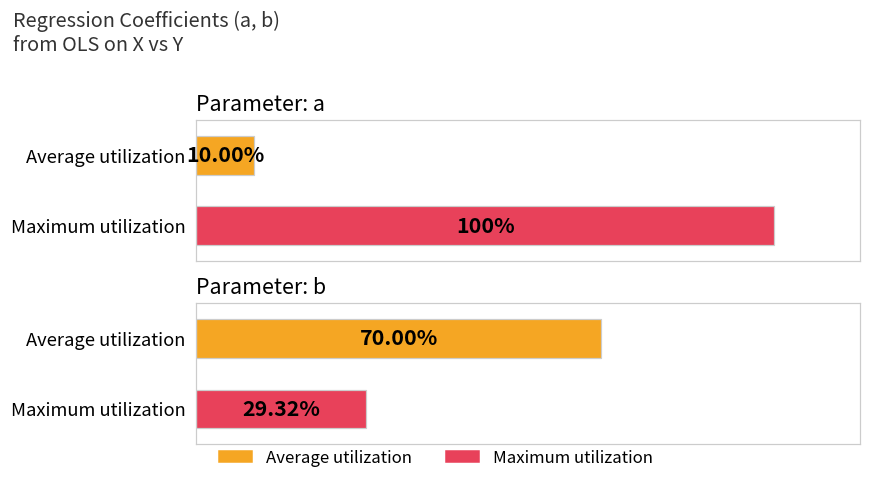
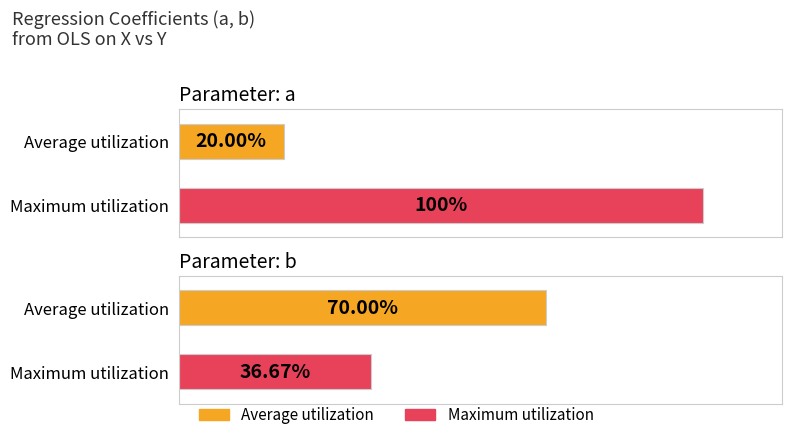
Parameter: a, Average utilization: 10.00% -> 20.00%
Parameter: b, Maximum utilization: 29.32% -> 36.67%
